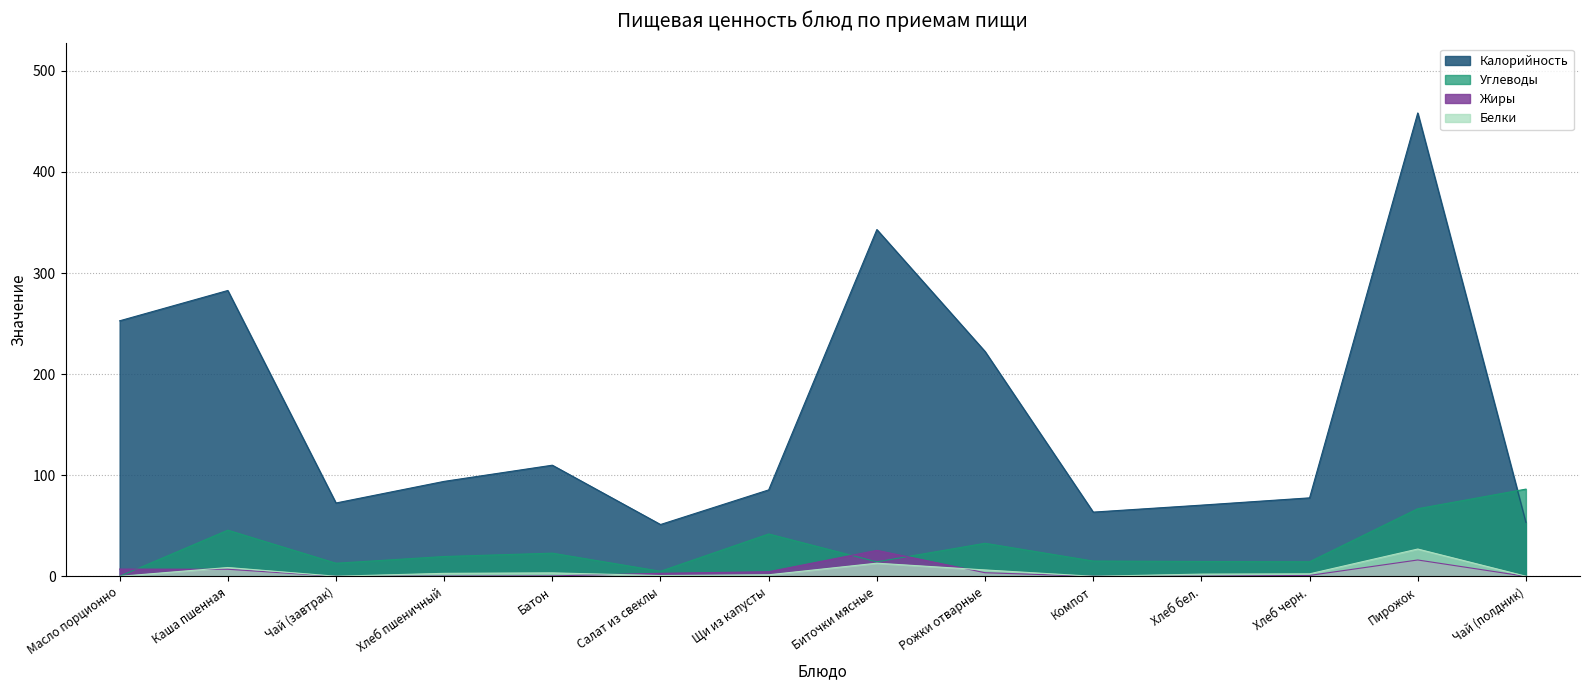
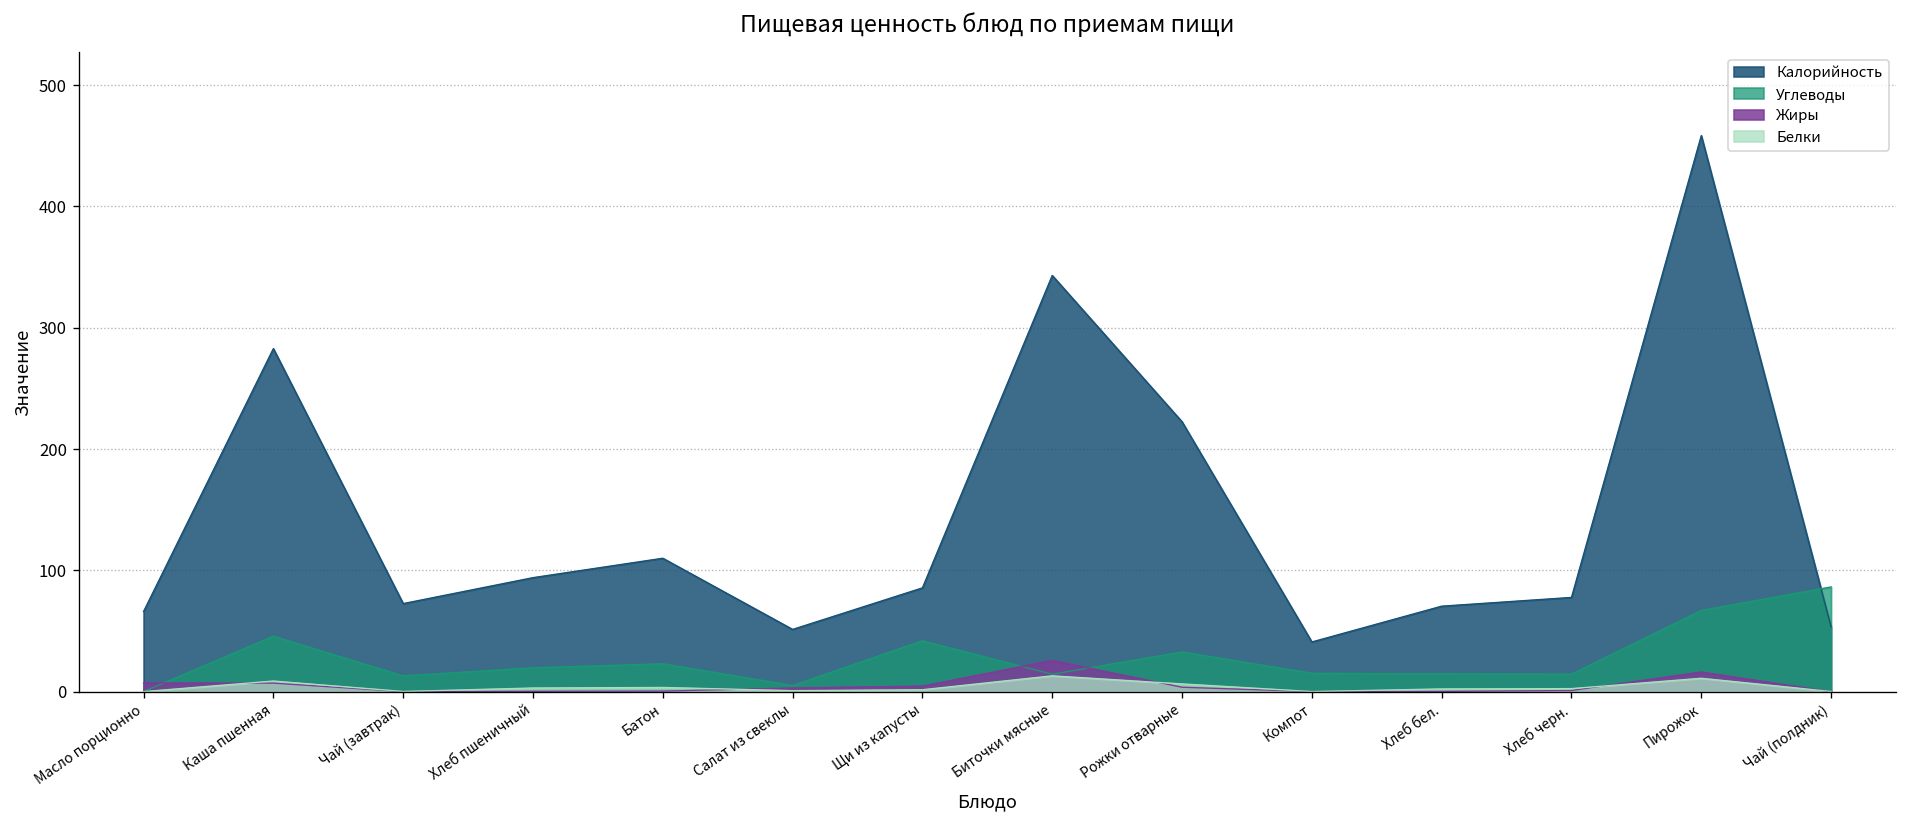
Калорийность, Масло порционно: 253 -> 66
Калорийность, Компот: 64 -> 41
Белки, Пирожок: 27 -> 11
